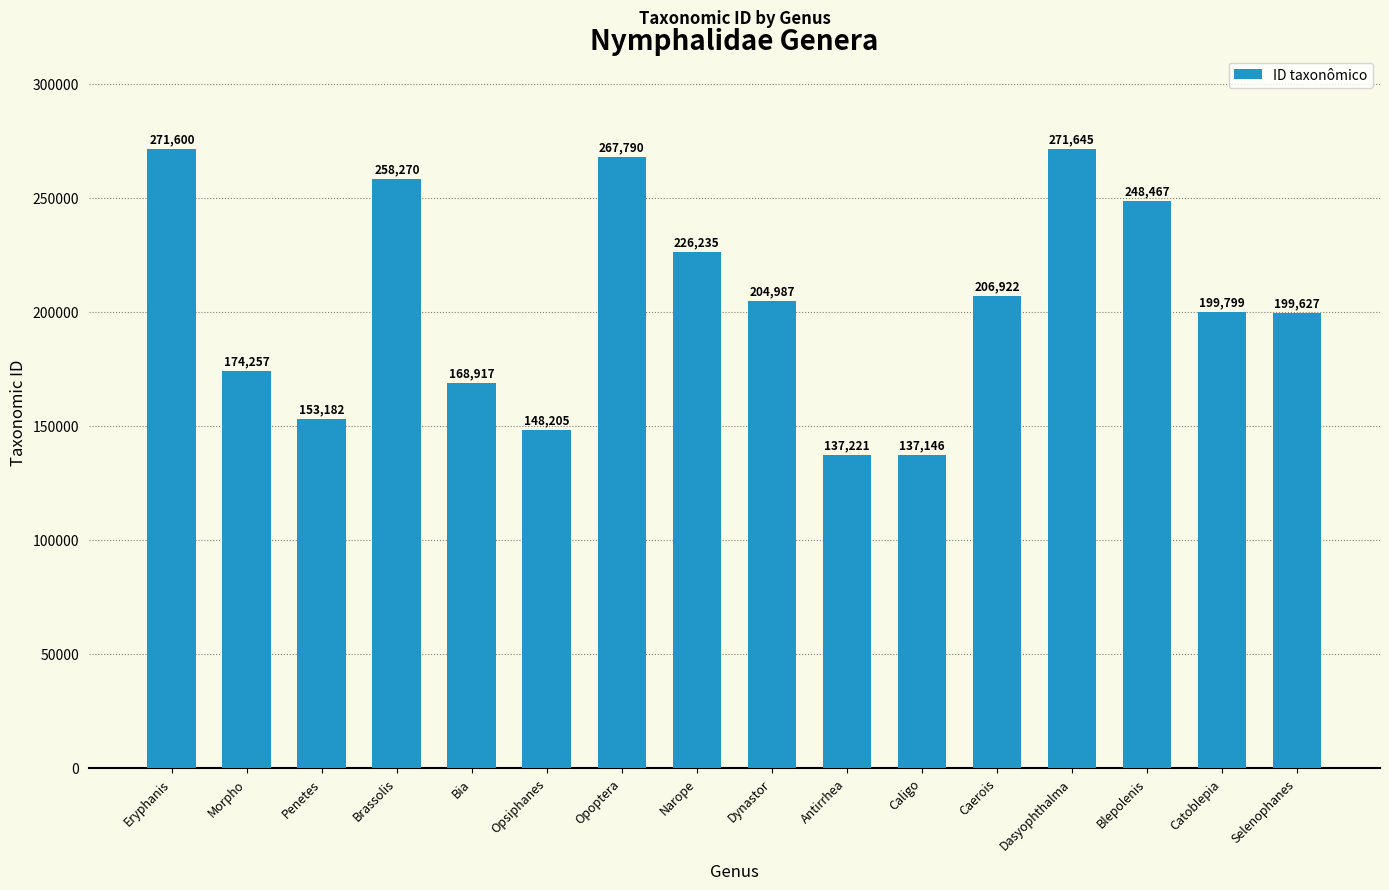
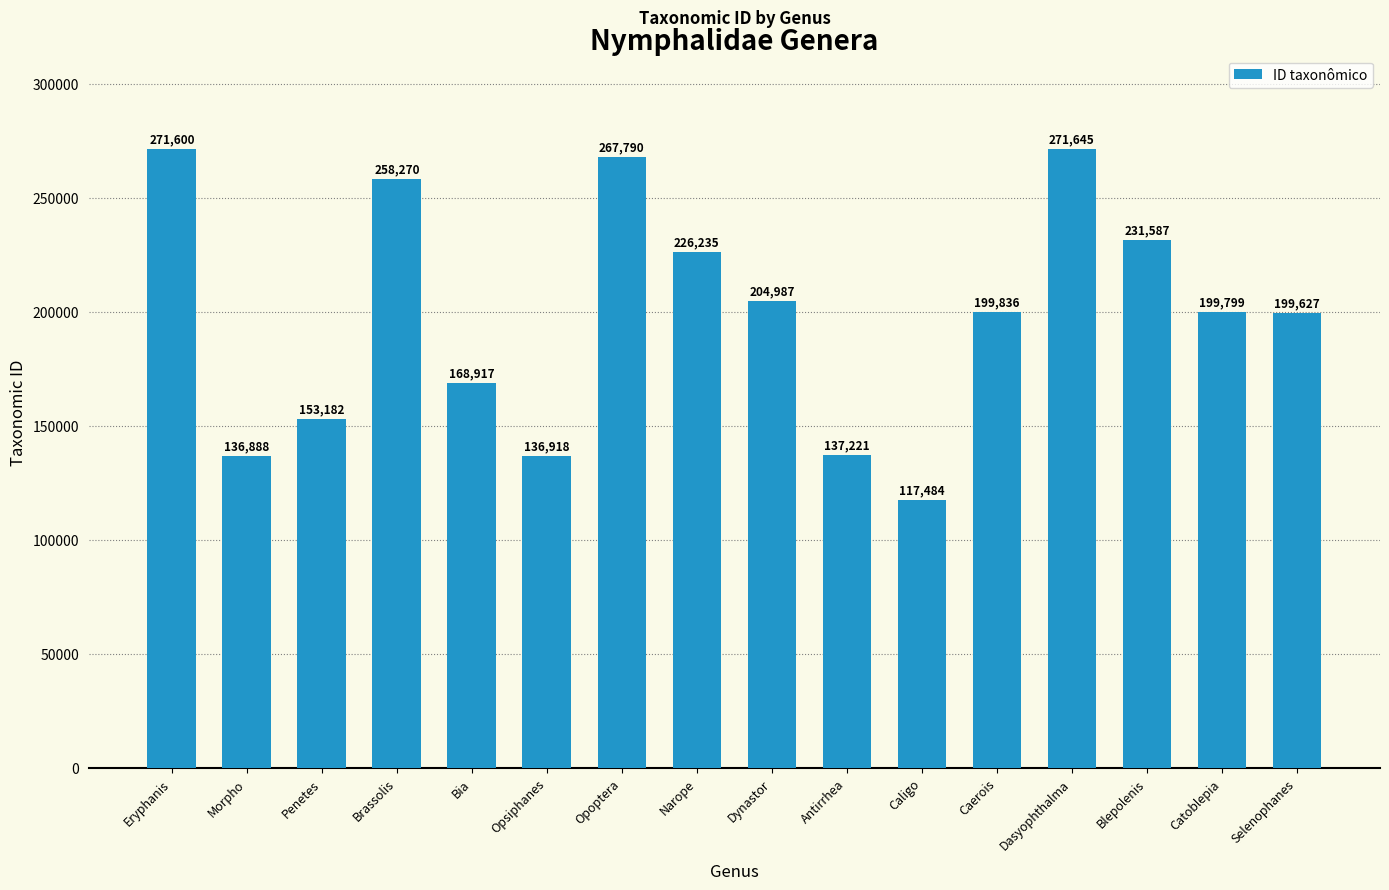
Morpho: 174,257 -> 136,888
Opsiphanes: 148,205 -> 136,918
Caligo: 137,146 -> 117,484
Caerois: 206,922 -> 199,836
Blepolenis: 248,467 -> 231,587
